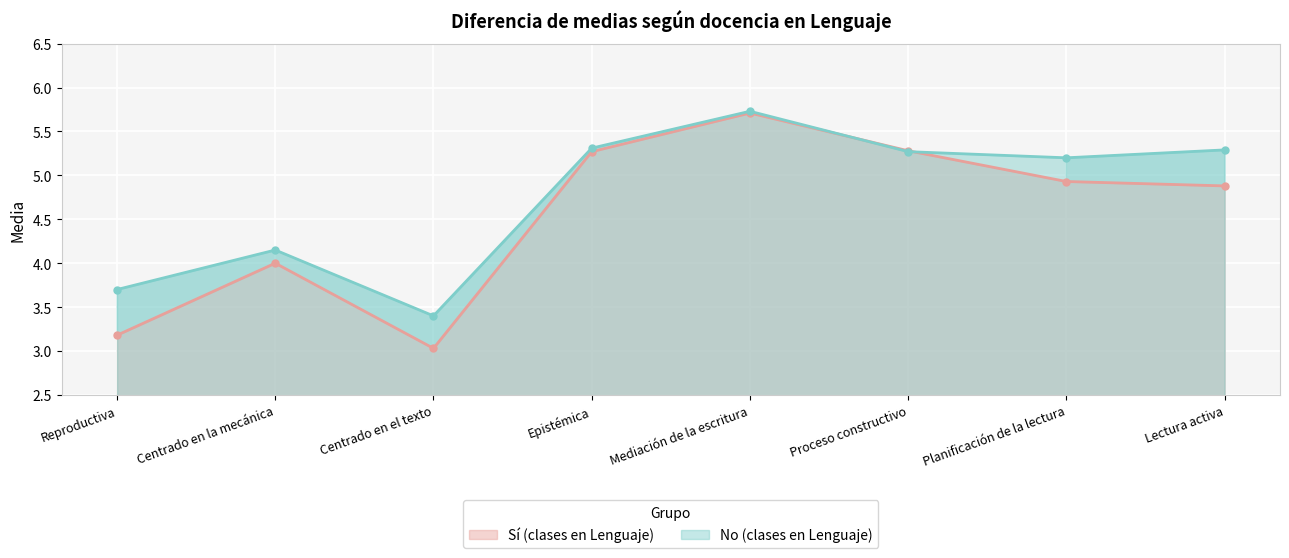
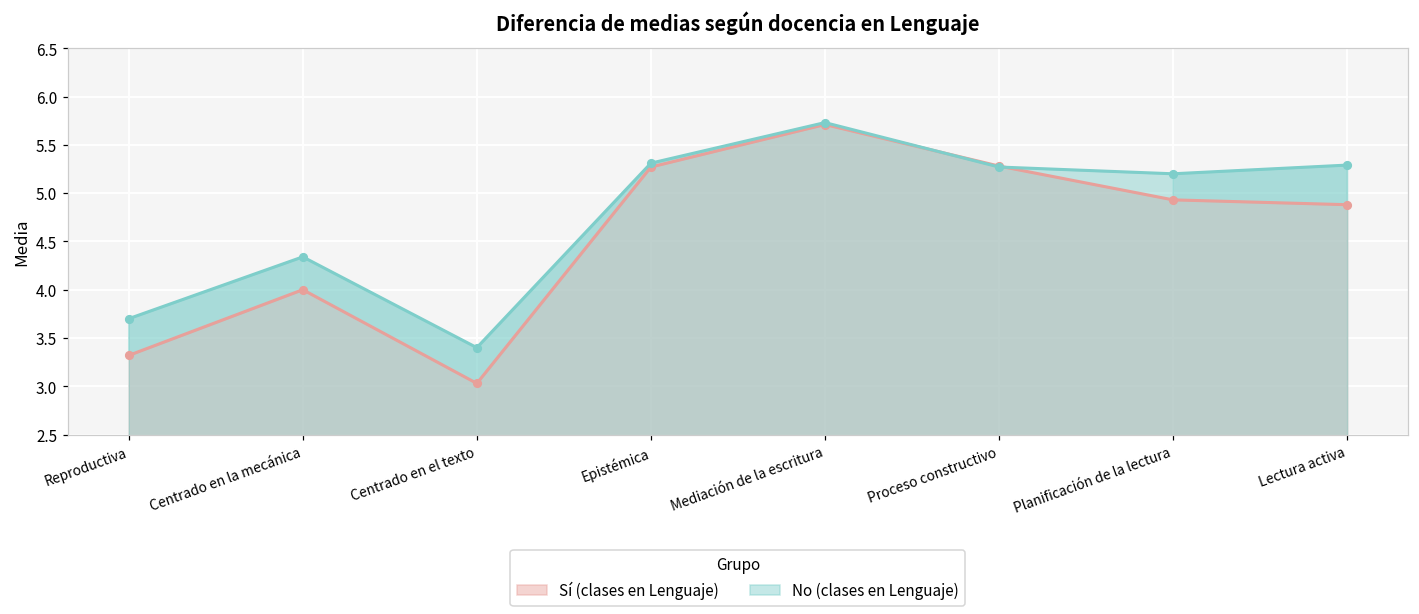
Sí (clases en Lenguaje), Reproductiva: 3.2 -> 3.3
No (clases en Lenguaje), Centrado en la mecánica: 4.2 -> 4.3
